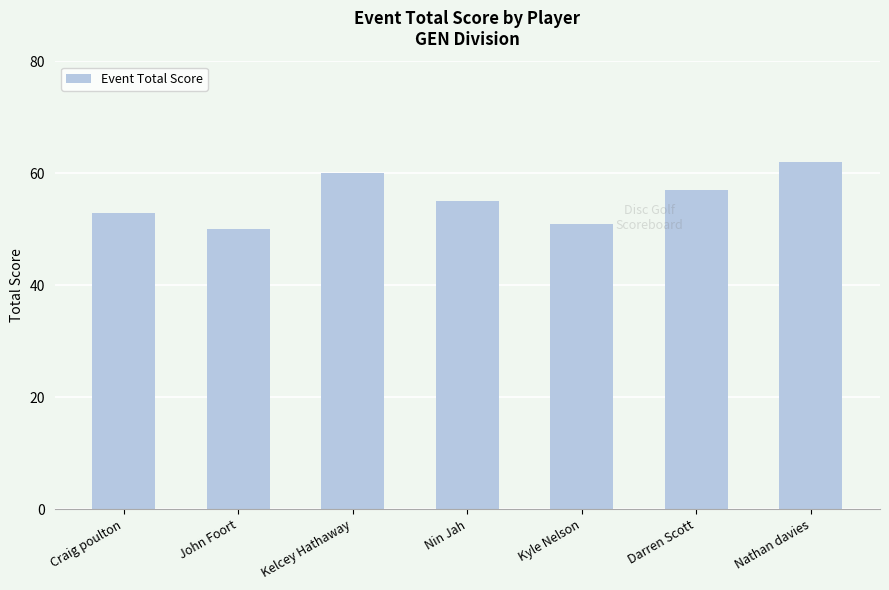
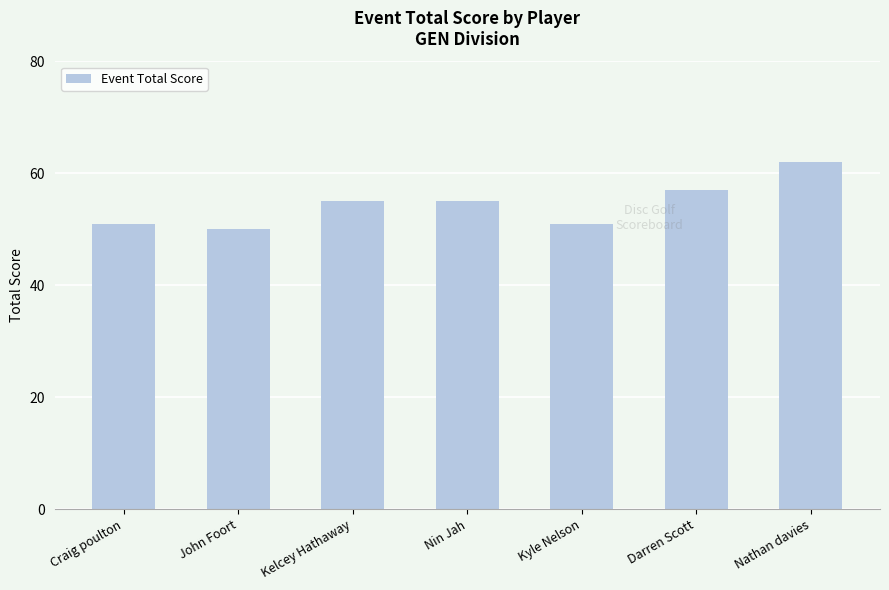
Craig poulton: 53 -> 51
Kelcey Hathaway: 60 -> 55
